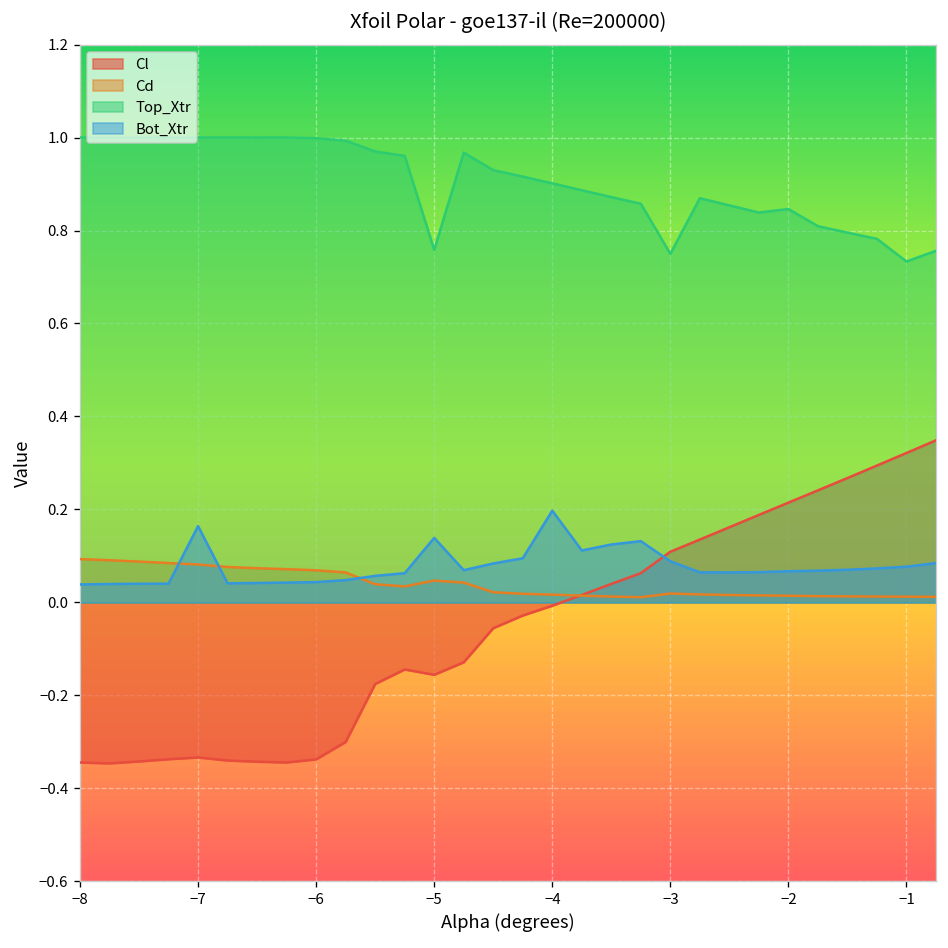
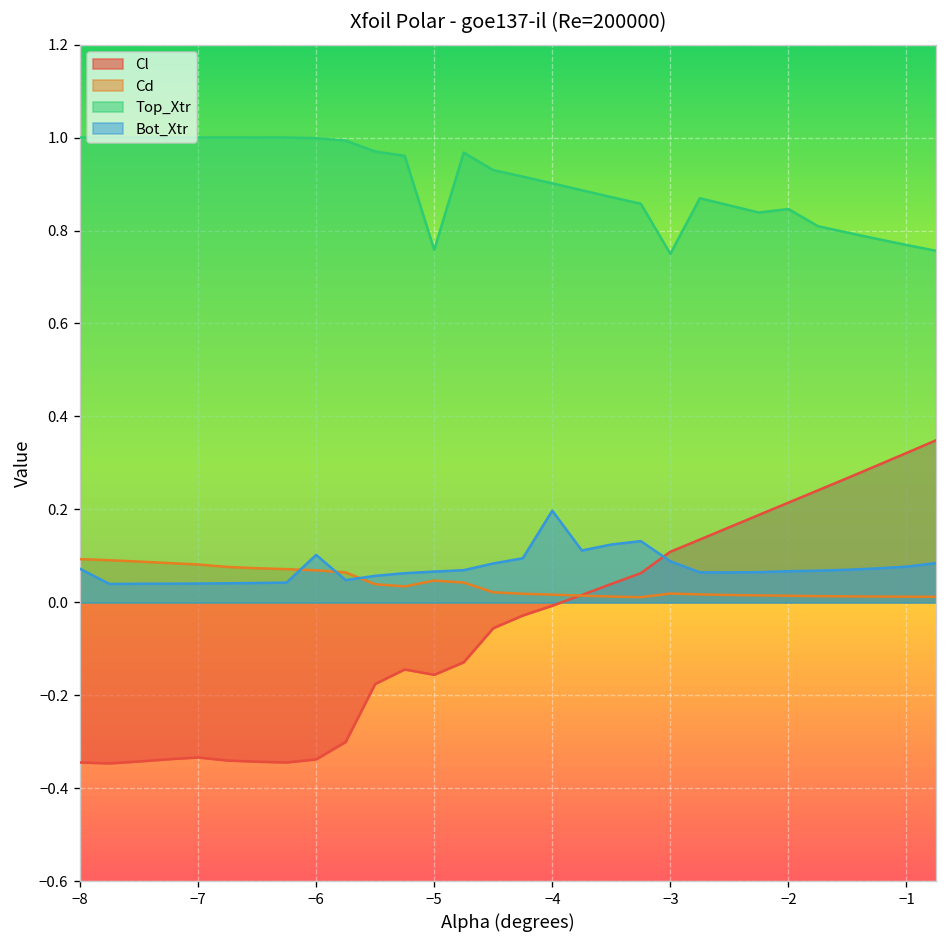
Bot_Xtr, −8: 0.04 -> 0.07
Bot_Xtr, −7: 0.16 -> 0.04
Bot_Xtr, −6: 0.04 -> 0.10
Bot_Xtr, −5: 0.14 -> 0.07
Top_Xtr, −1: 0.73 -> 0.77
